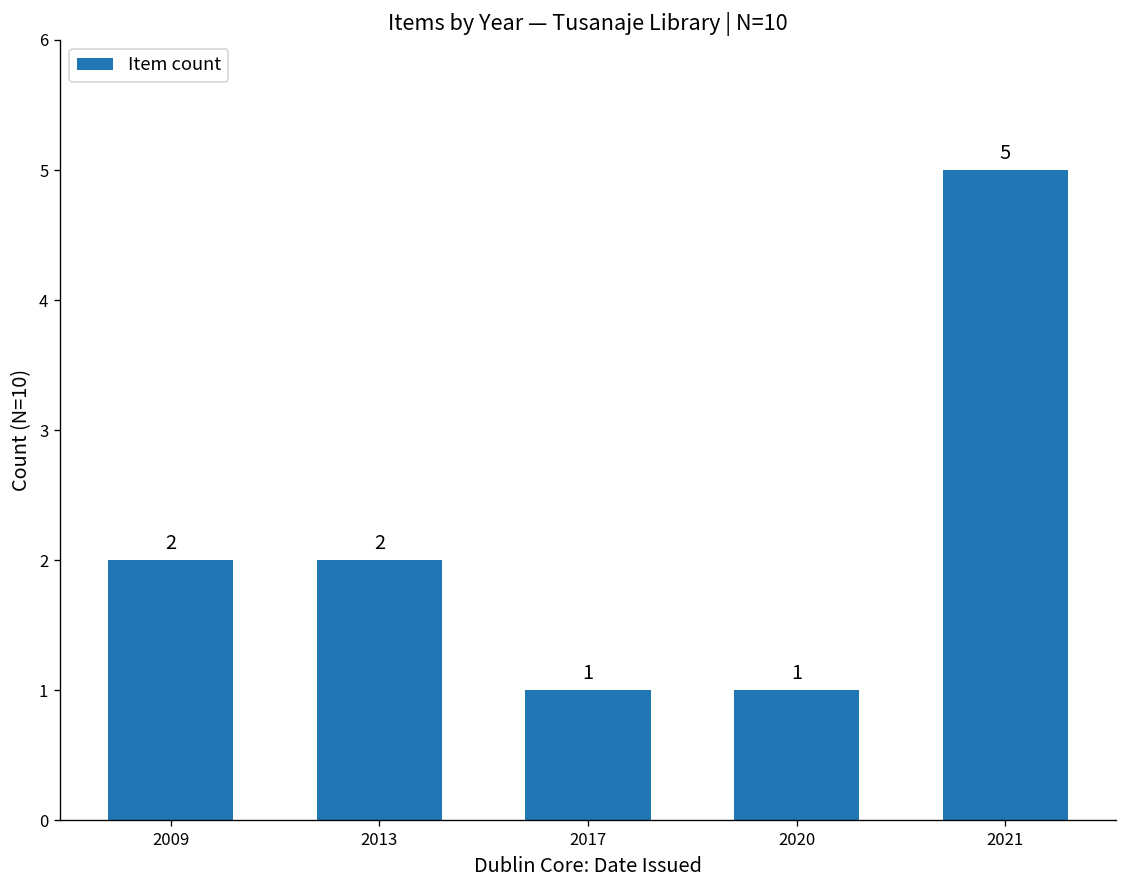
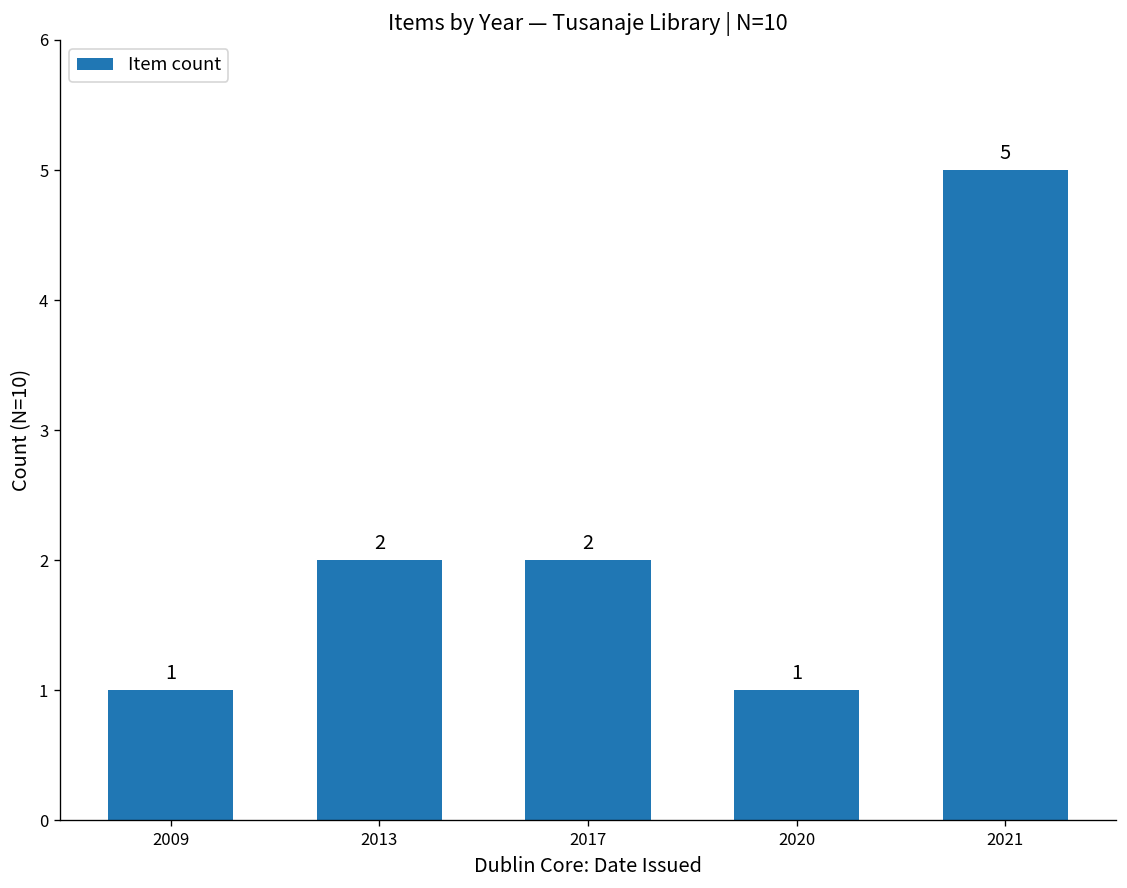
2009: 2 -> 1
2017: 1 -> 2
